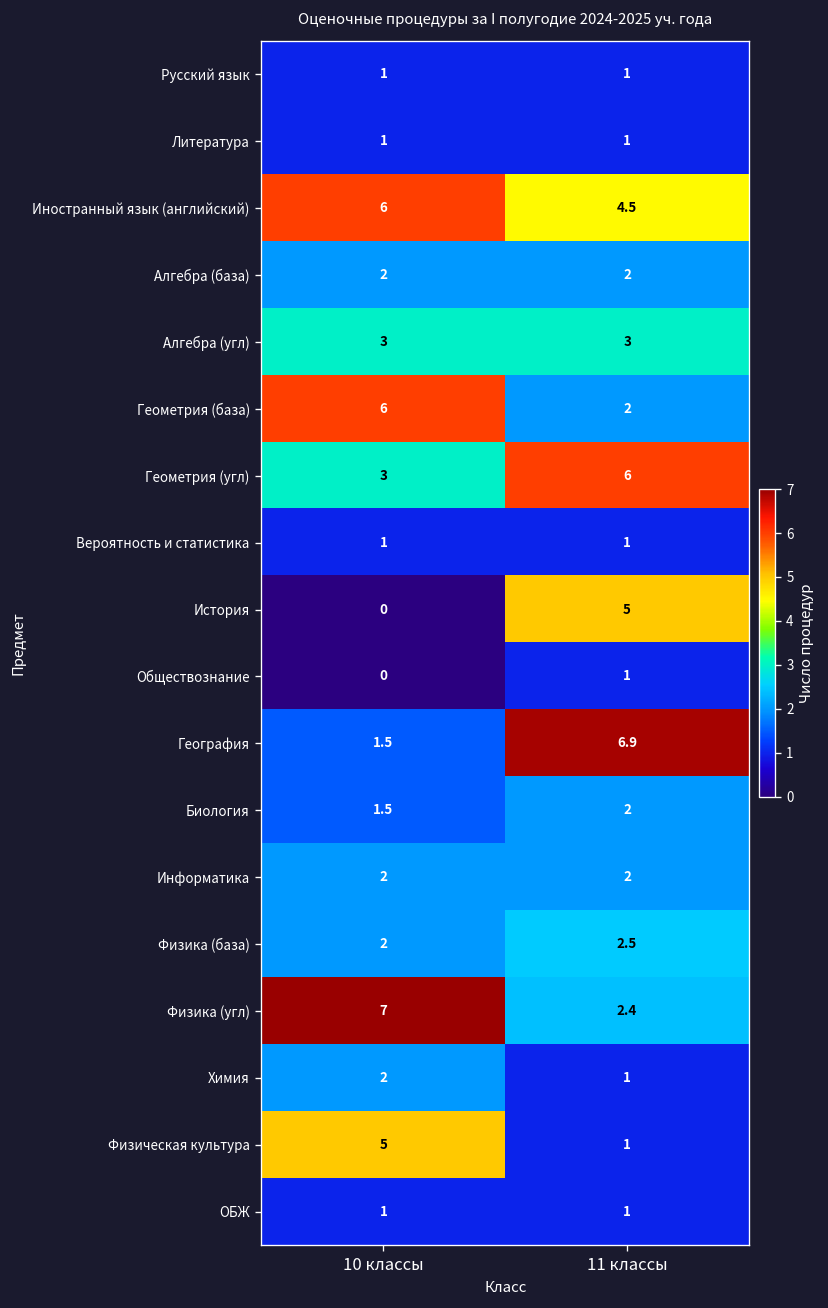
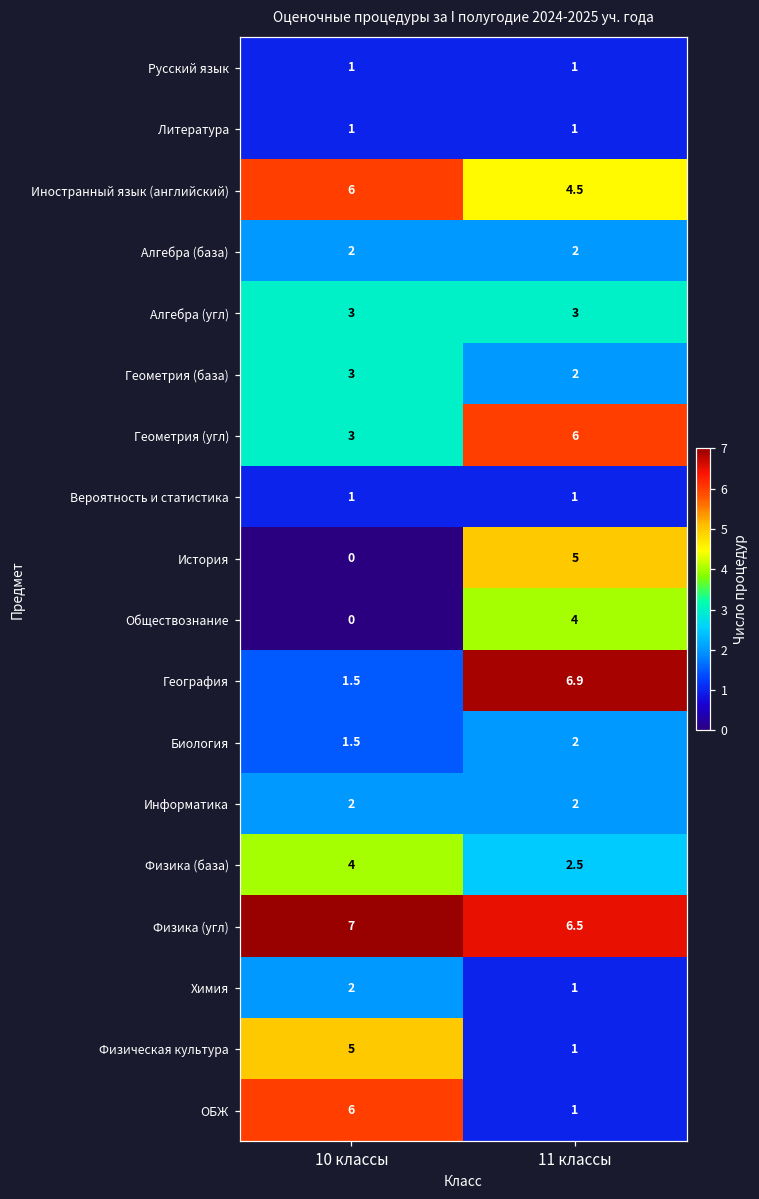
Геометрия (база), 10 классы: 6 -> 3
Обществознание, 11 классы: 1 -> 4
Физика (база), 10 классы: 2 -> 4
Физика (угл), 11 классы: 2.4 -> 6.5
ОБЖ, 10 классы: 1 -> 6
